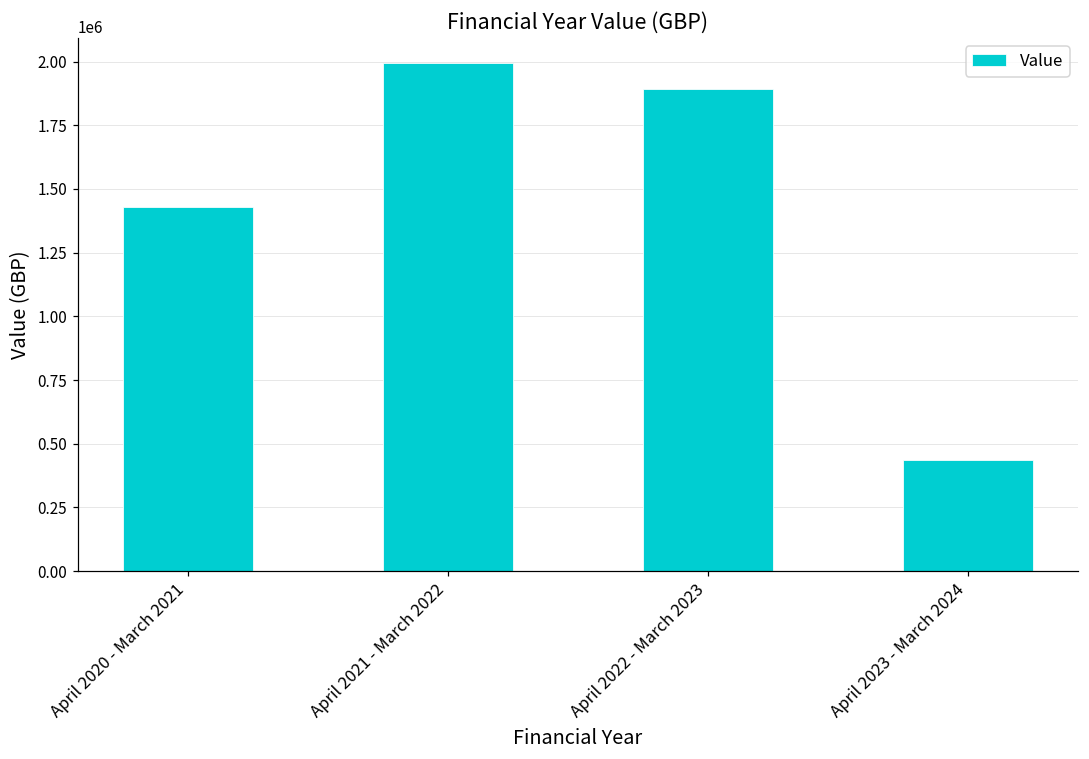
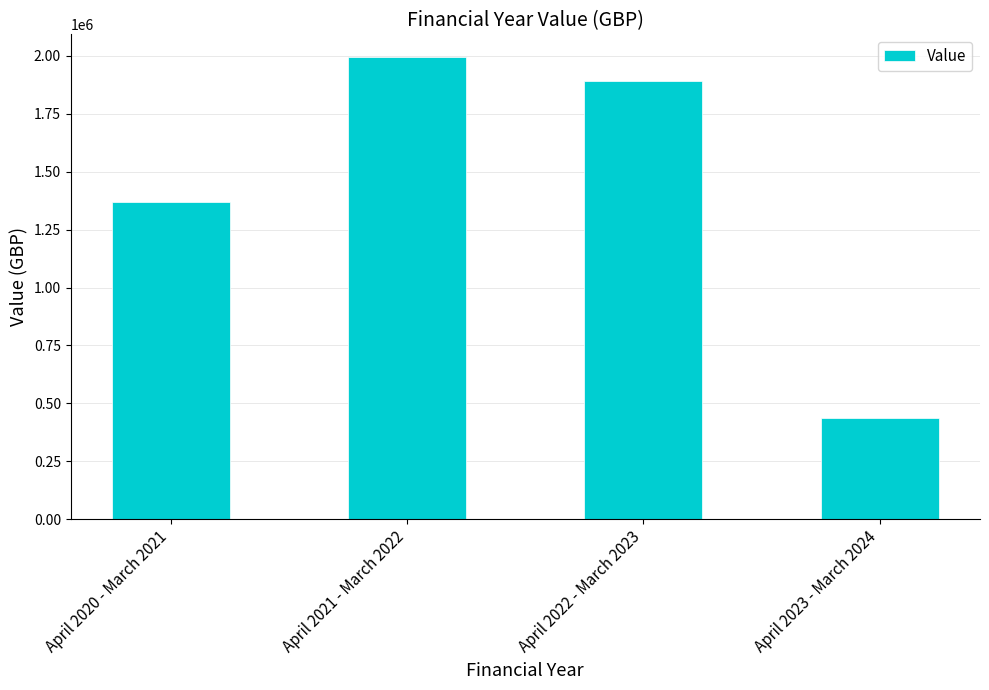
April 2020 - March 2021: 1430000 -> 1370000
